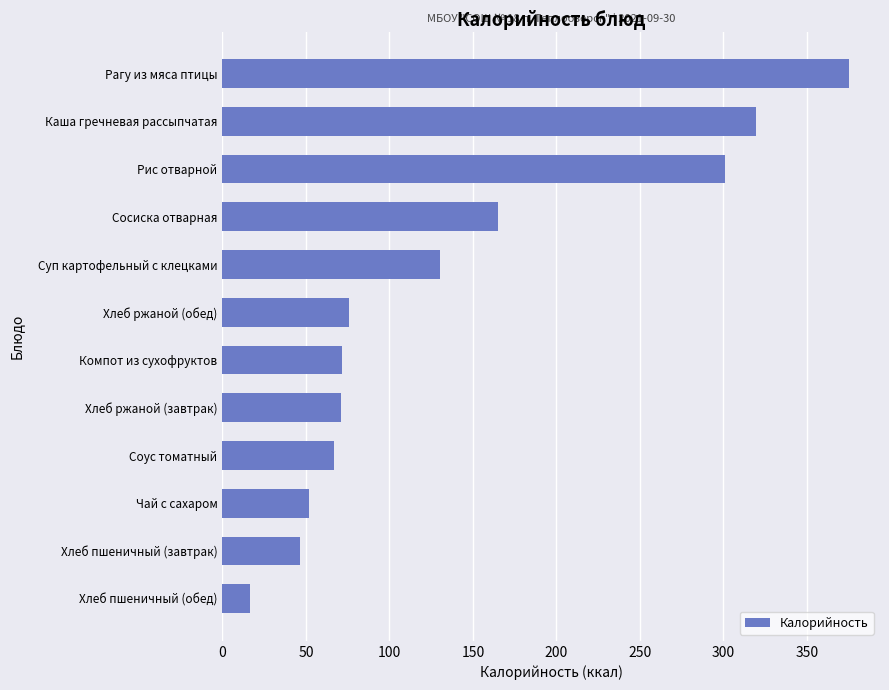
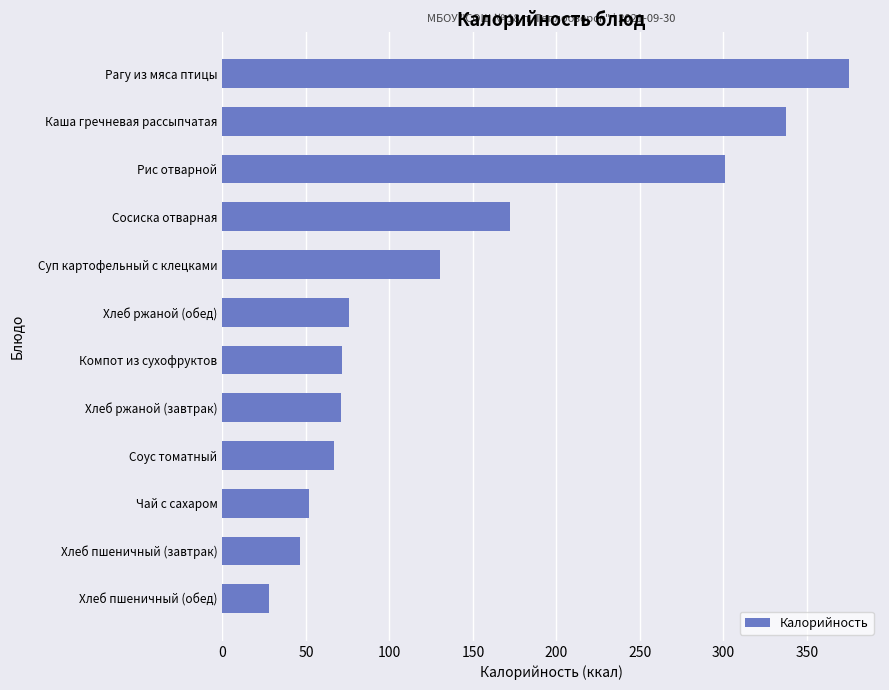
Каша гречневая рассыпчатая: 319 -> 337
Сосиска отварная: 165 -> 172
Хлеб пшеничный (обед): 17 -> 28
